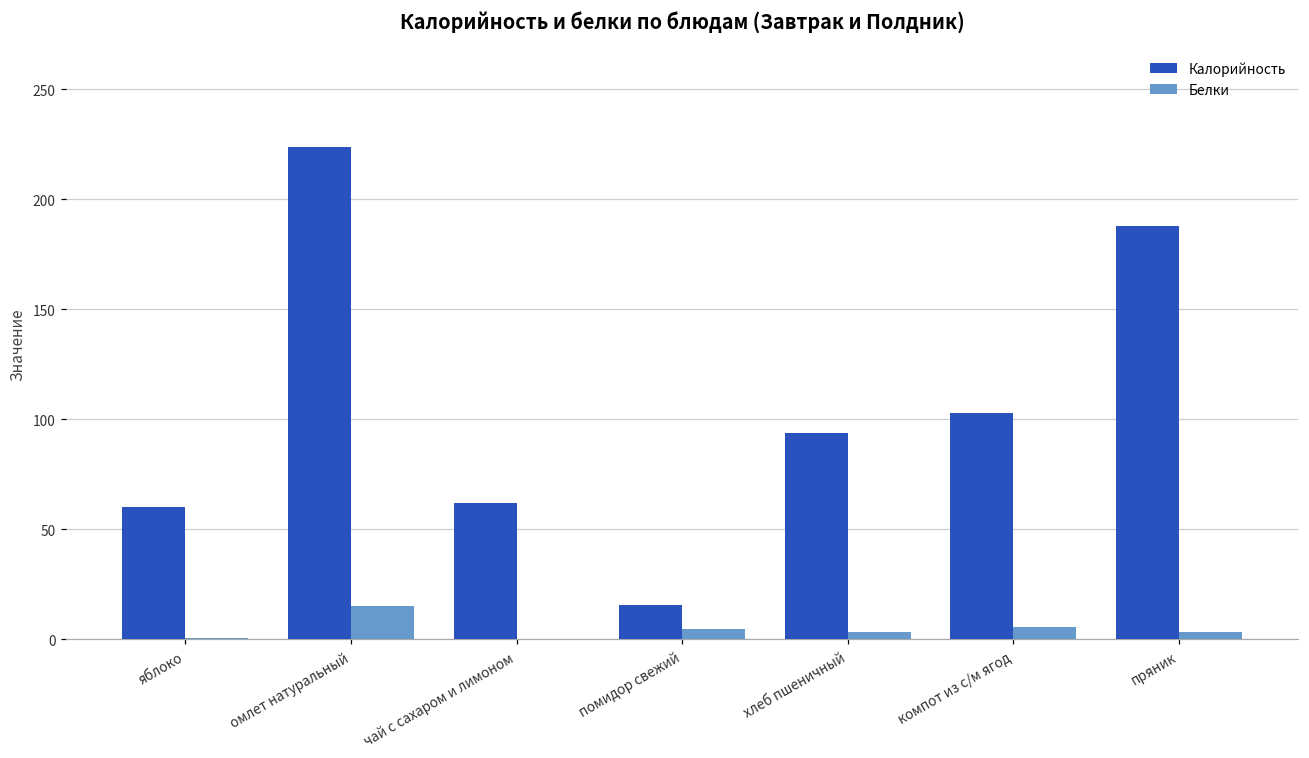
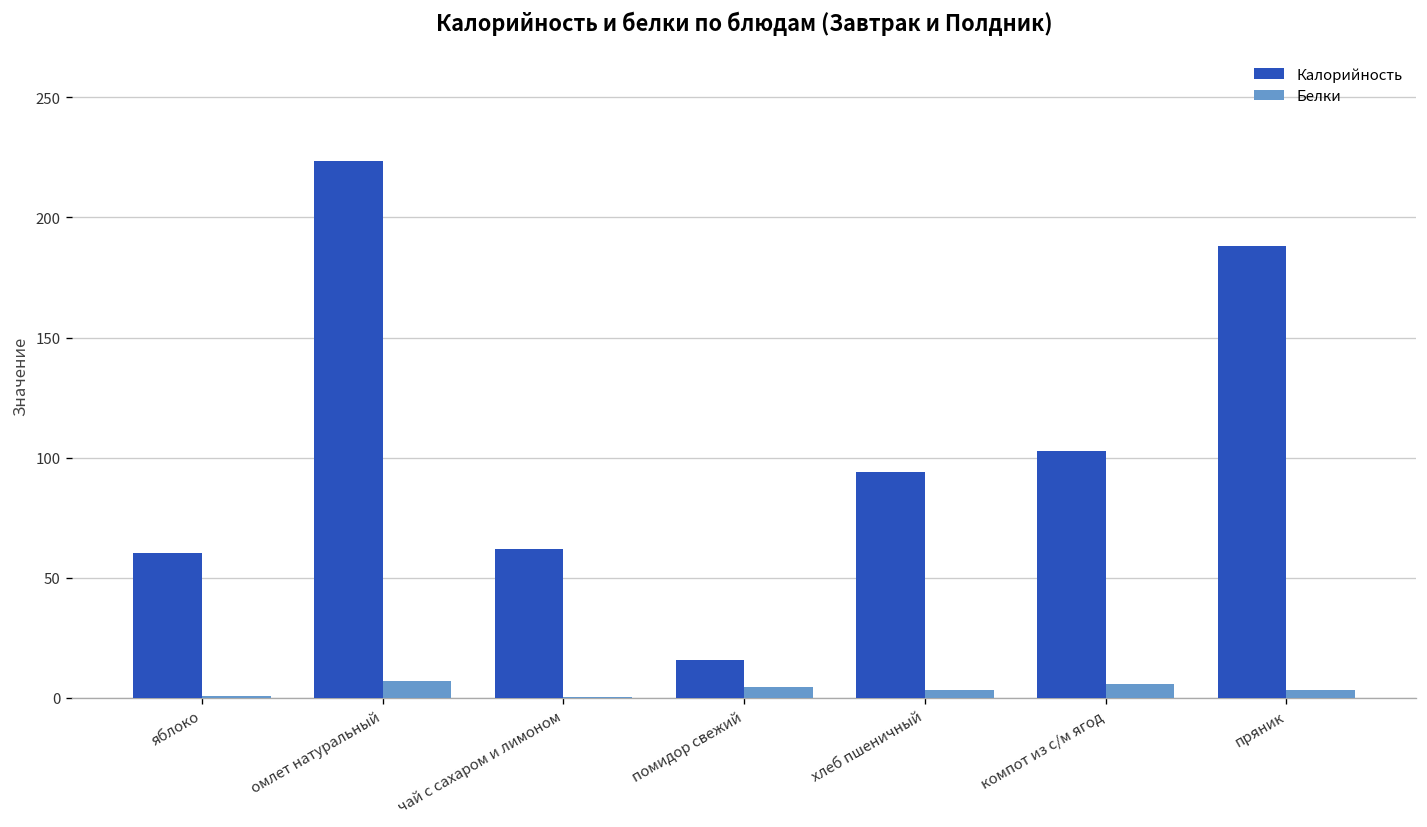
Белки, омлет натуральный: 15 -> 7
